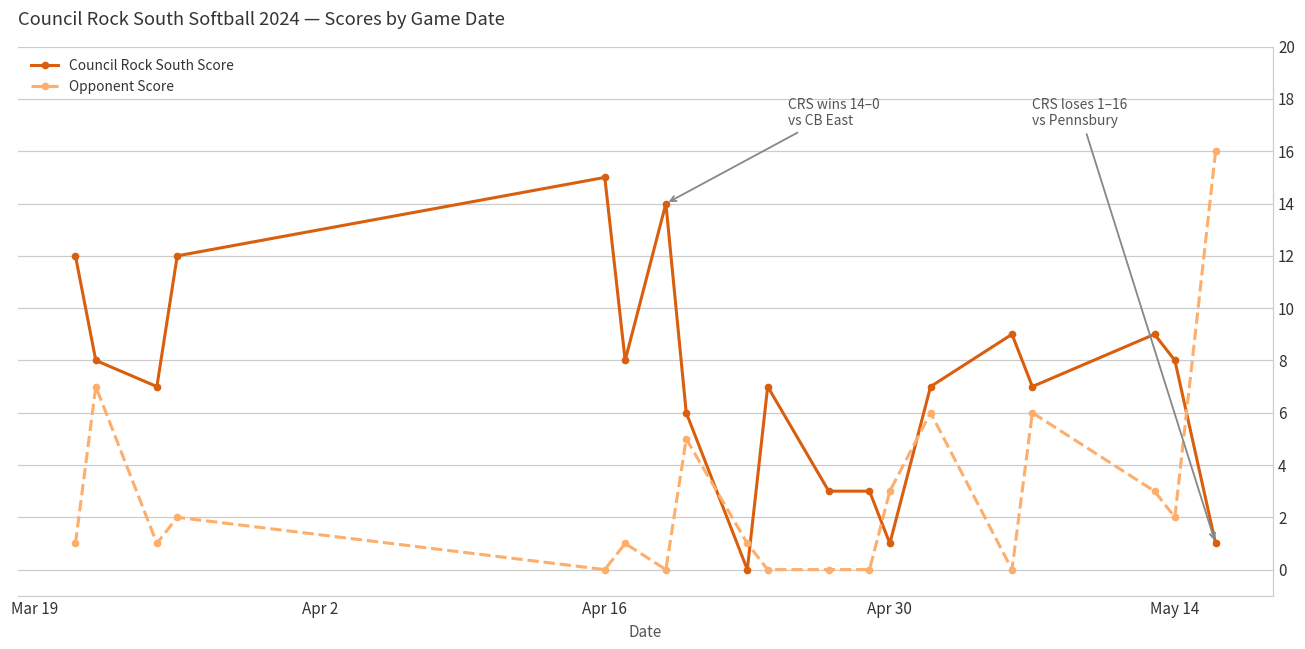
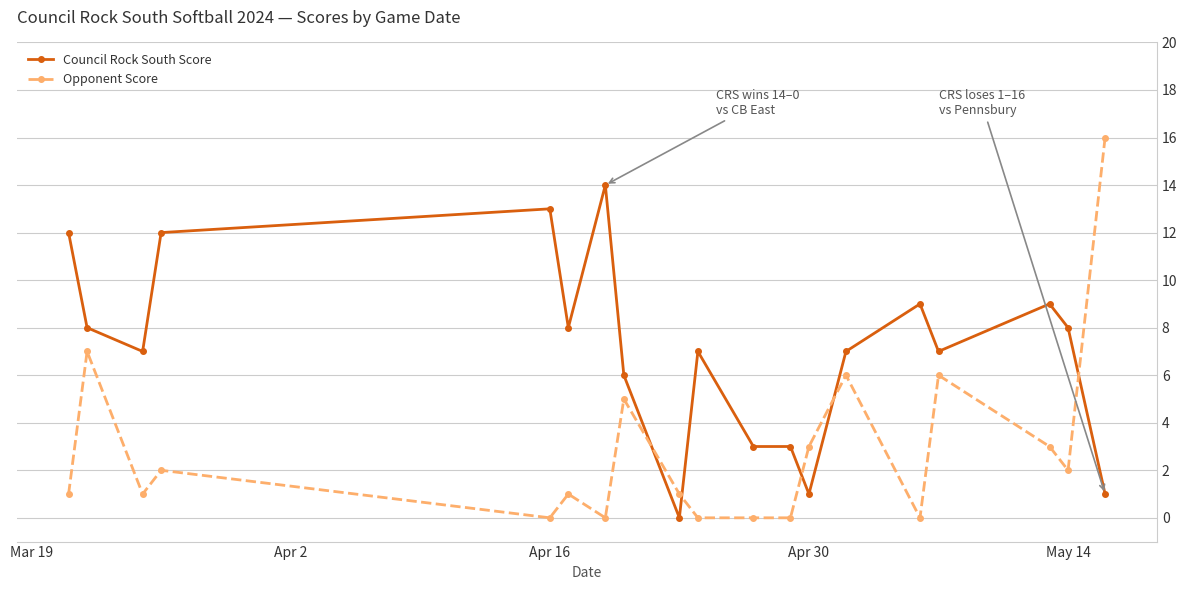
Council Rock South Score, Apr 16: 15 -> 13
